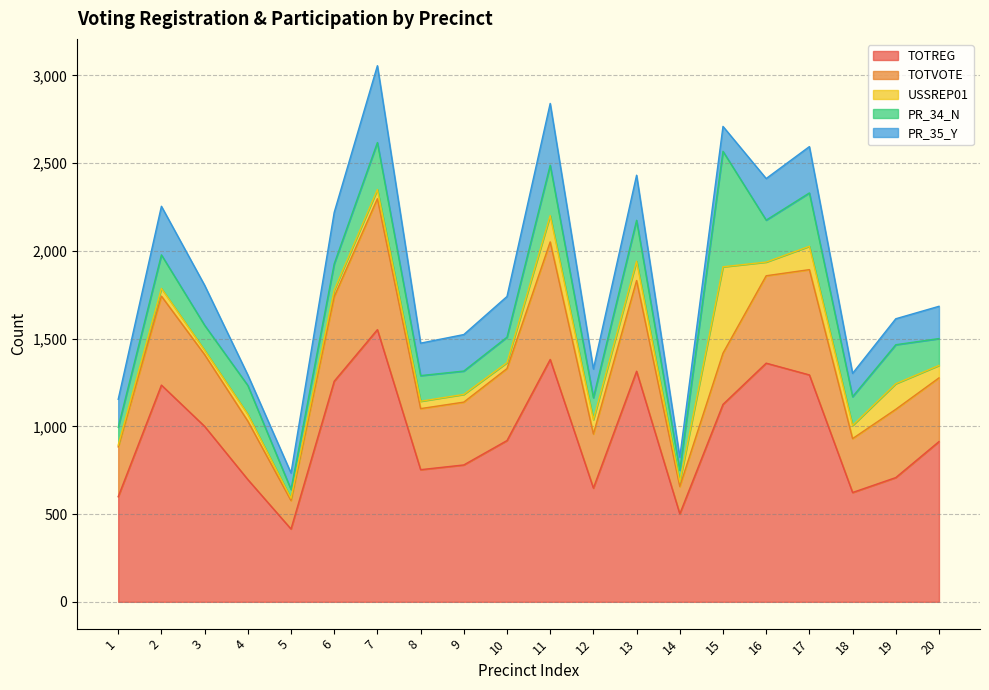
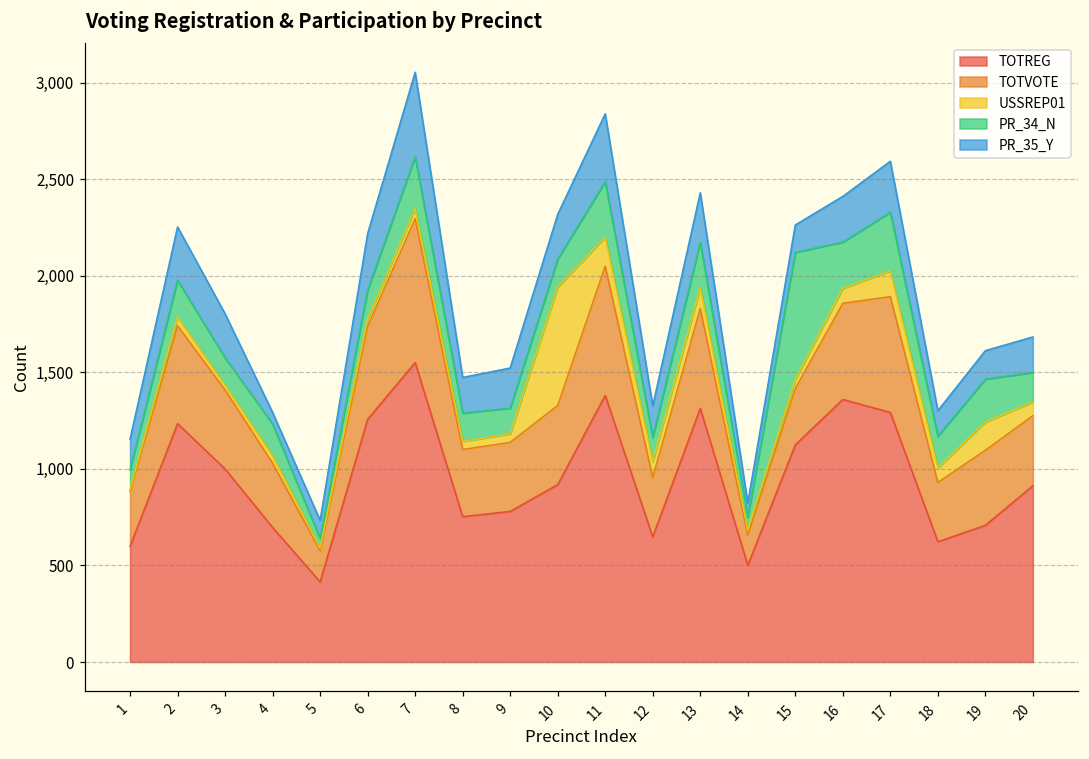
USSREP01, 10: 30 -> 610
USSREP01, 15: 490 -> 50
